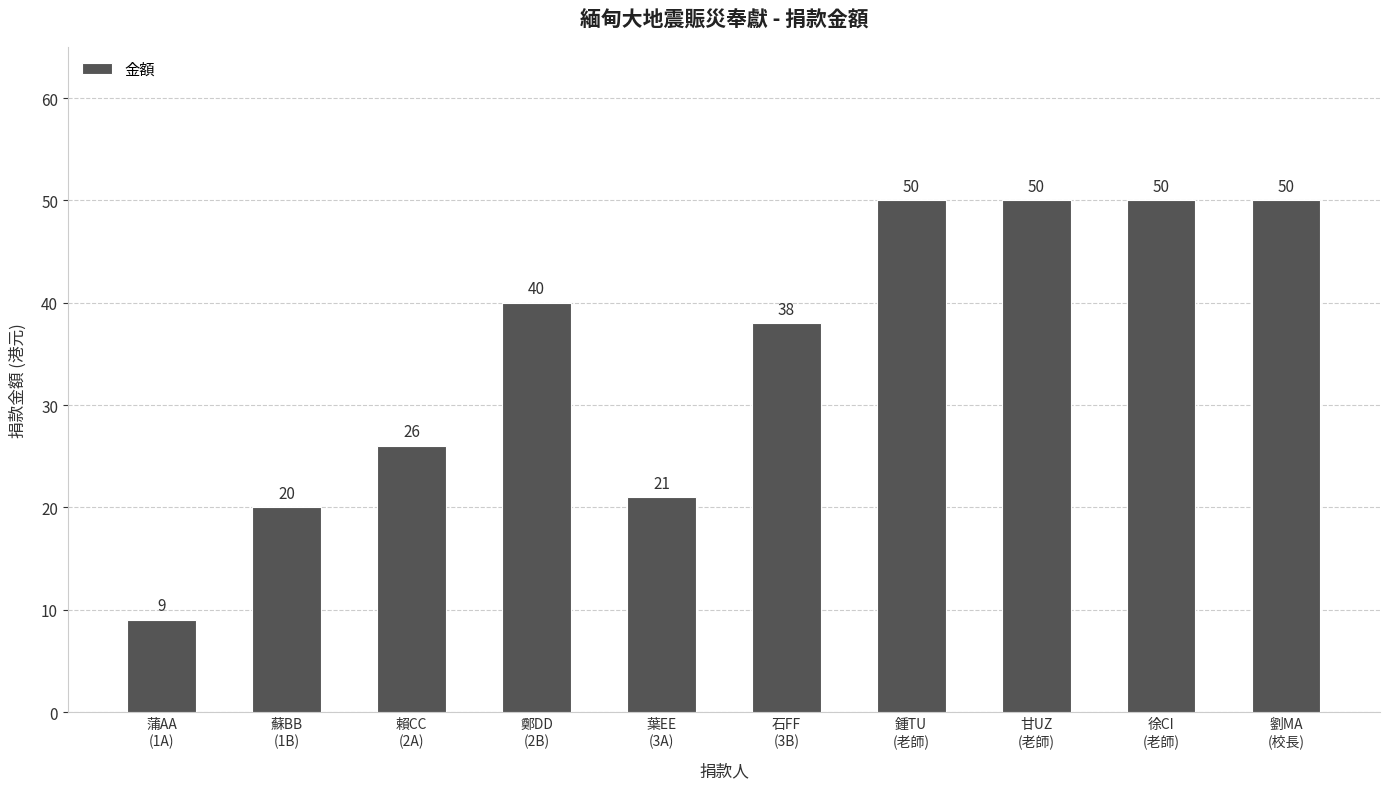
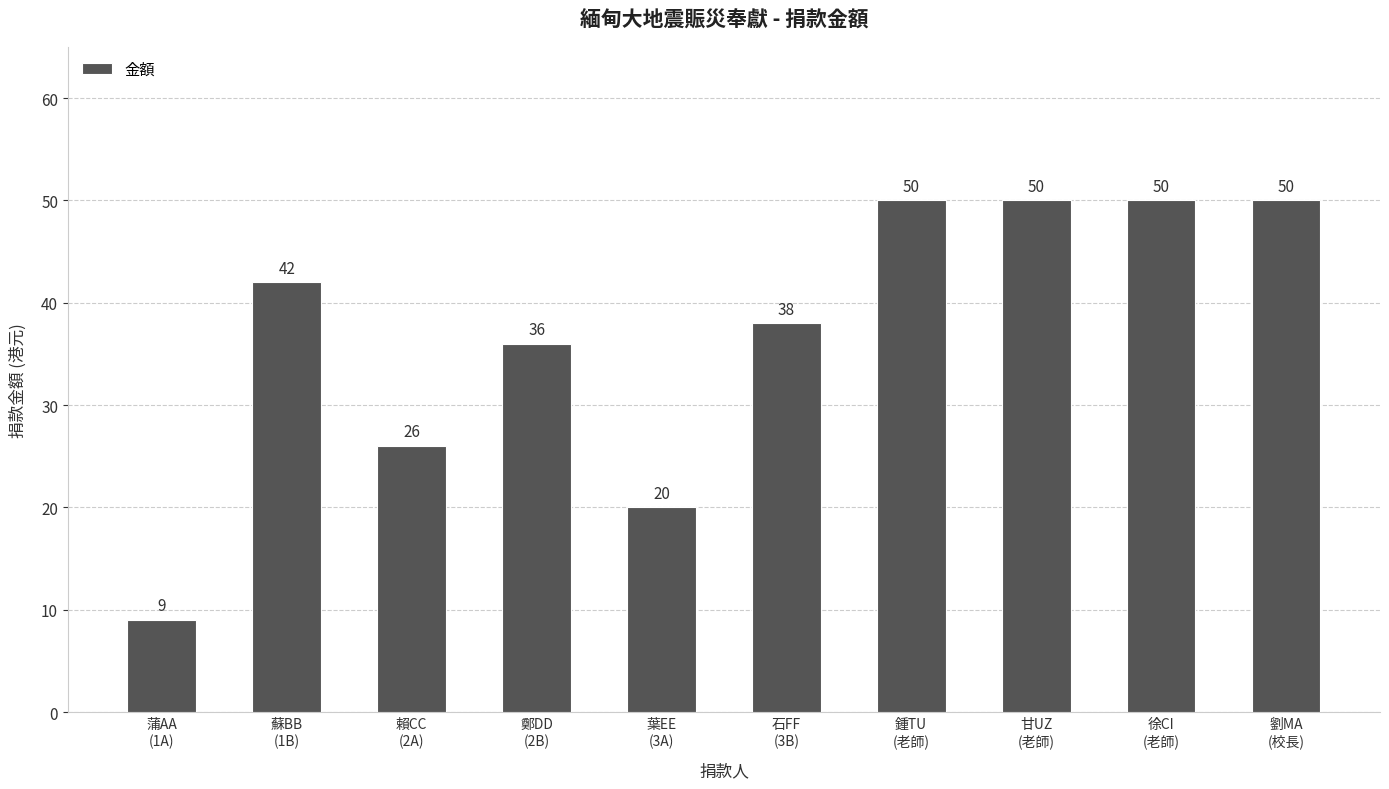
蘇BB (1B): 20 -> 42
鄭DD (2B): 40 -> 36
葉EE (3A): 21 -> 20
